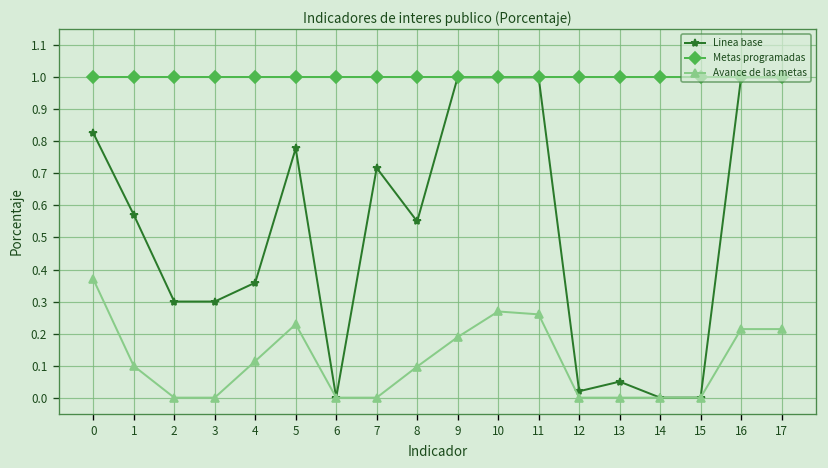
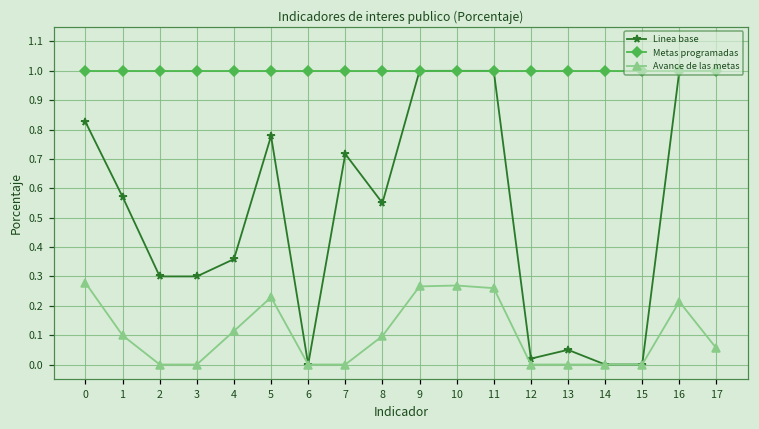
Avance de las metas, 0: 0.37 -> 0.28
Avance de las metas, 9: 0.19 -> 0.27
Avance de las metas, 17: 0.21 -> 0.06
